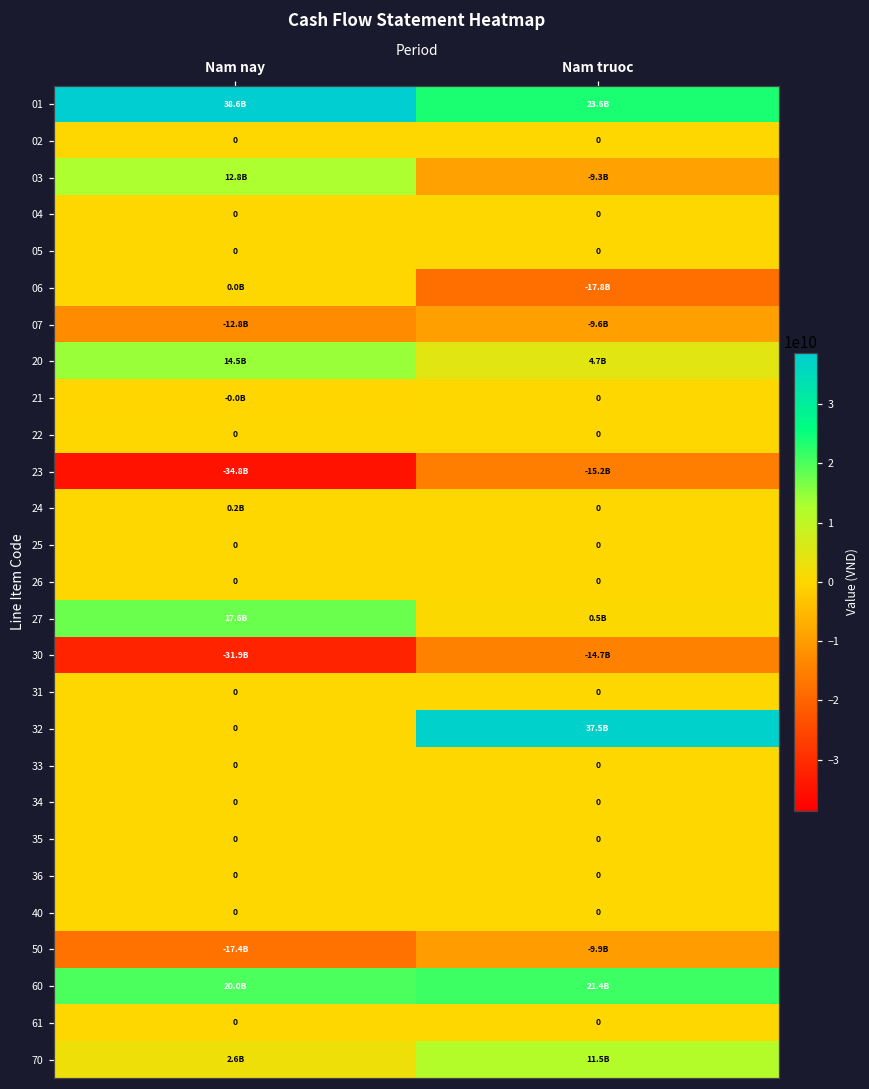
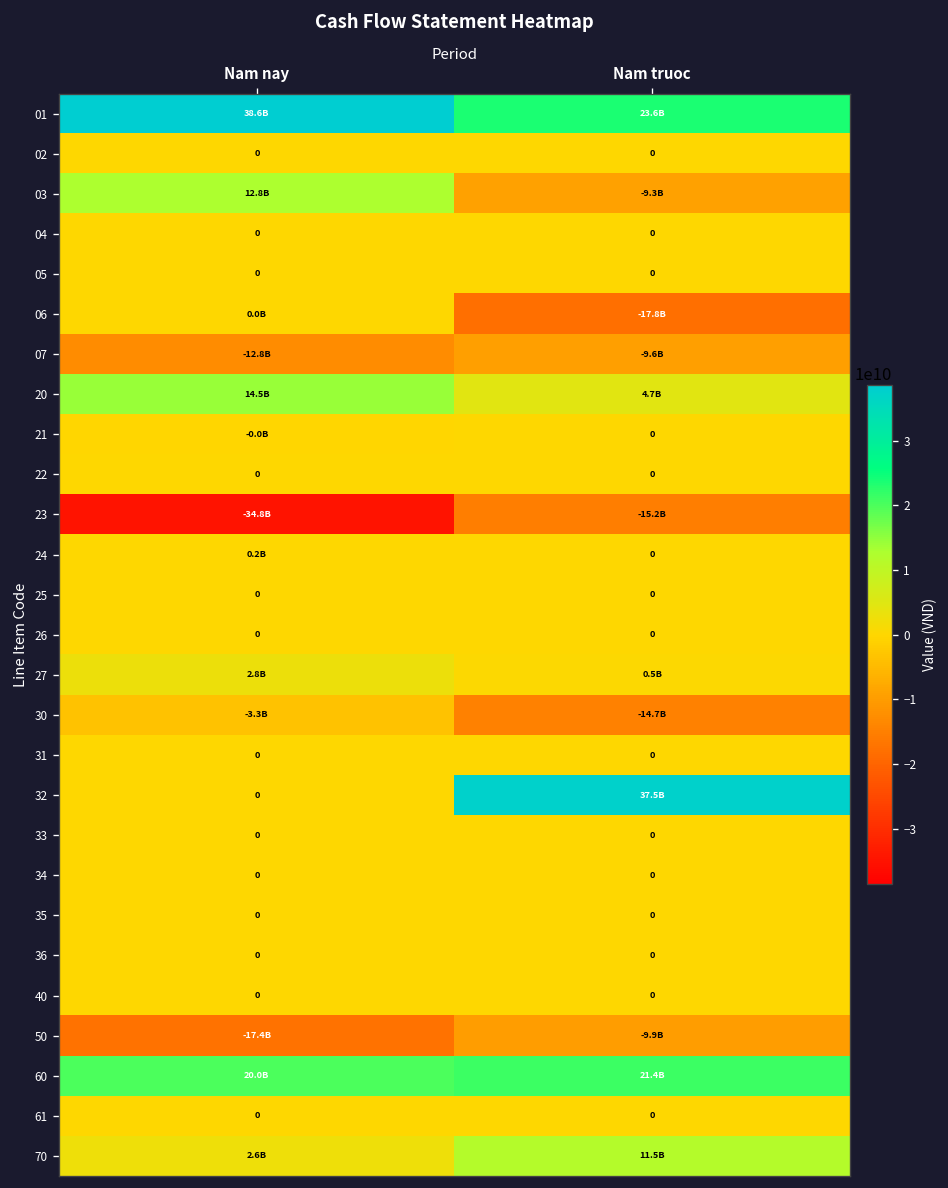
27, Nam nay: 17.6B -> 2.8B
30, Nam nay: -31.9B -> -3.3B
